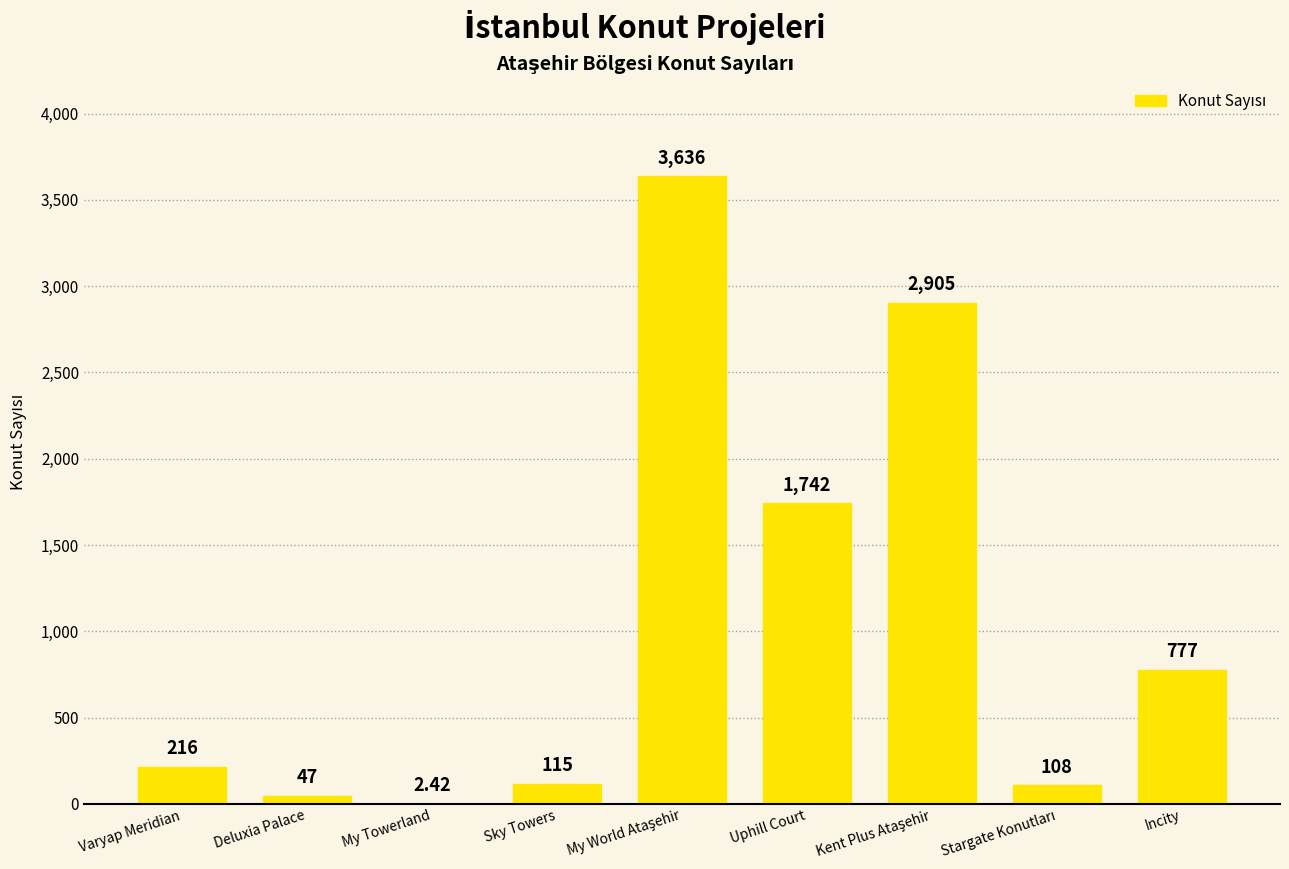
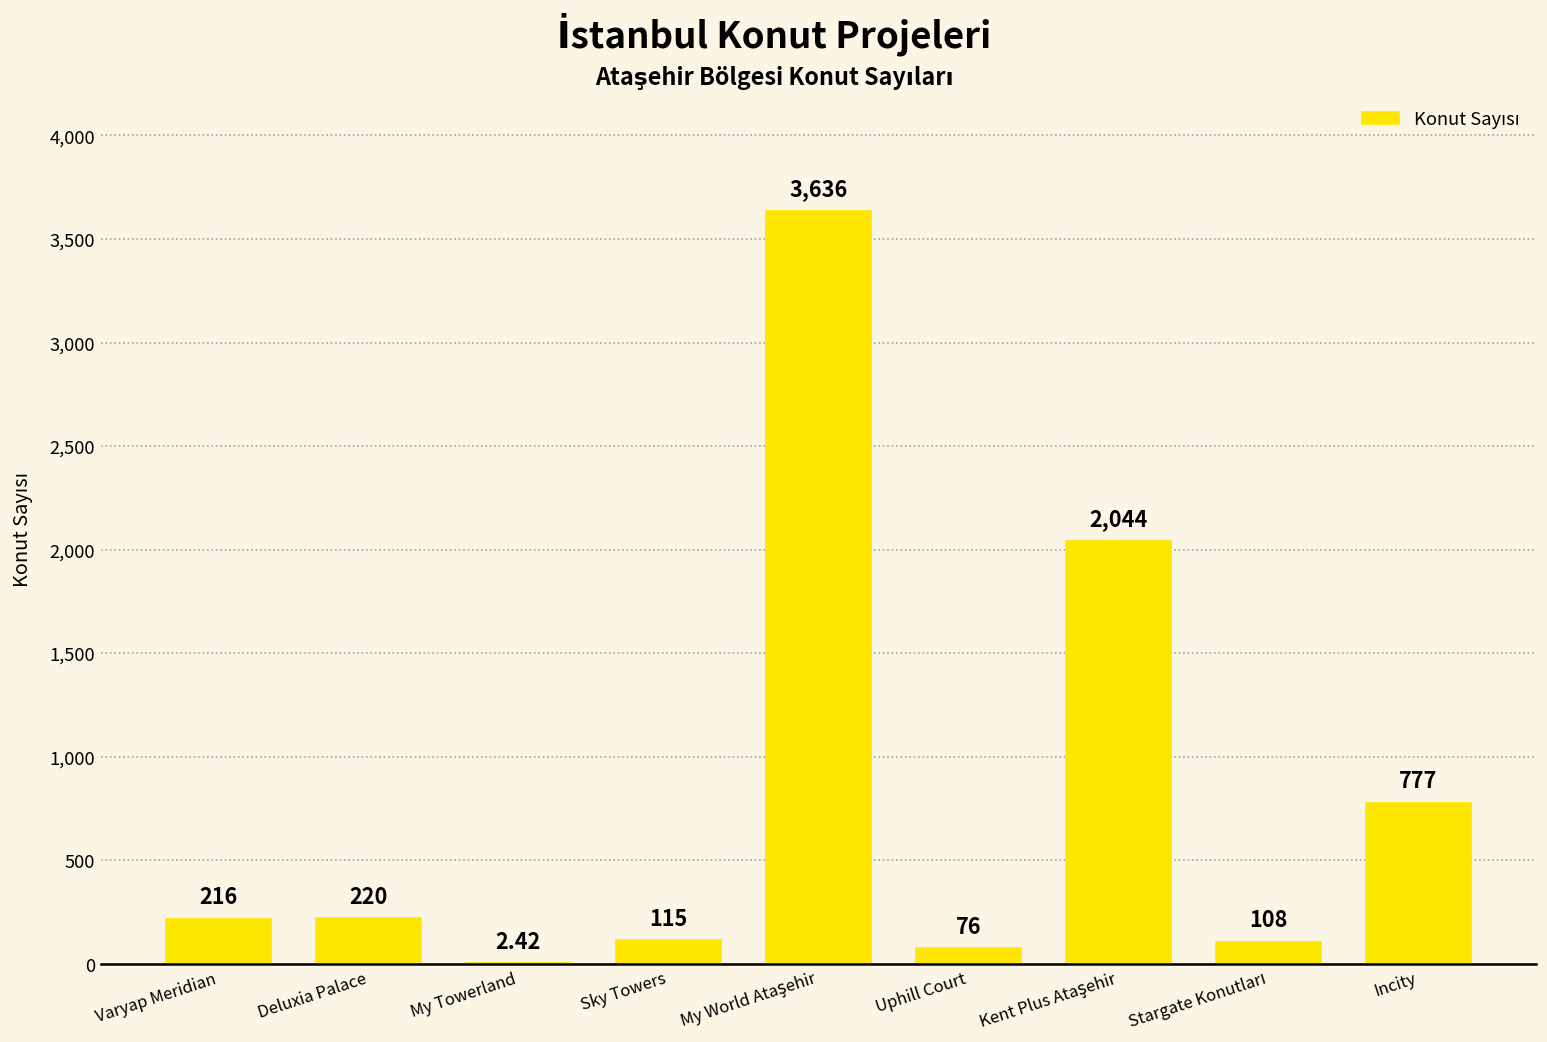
Deluxia Palace: 47 -> 220
Uphill Court: 1,742 -> 76
Kent Plus Ataşehir: 2,905 -> 2,044
